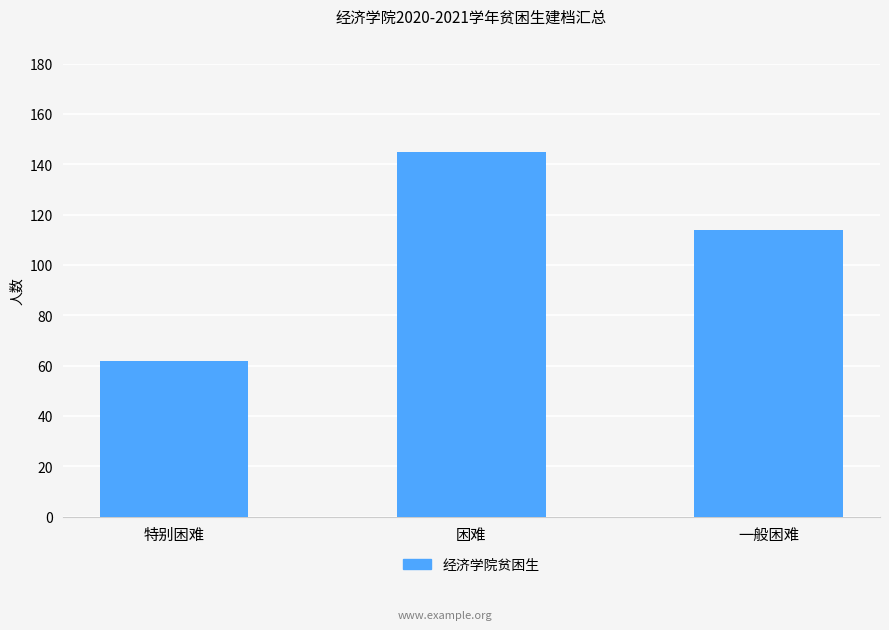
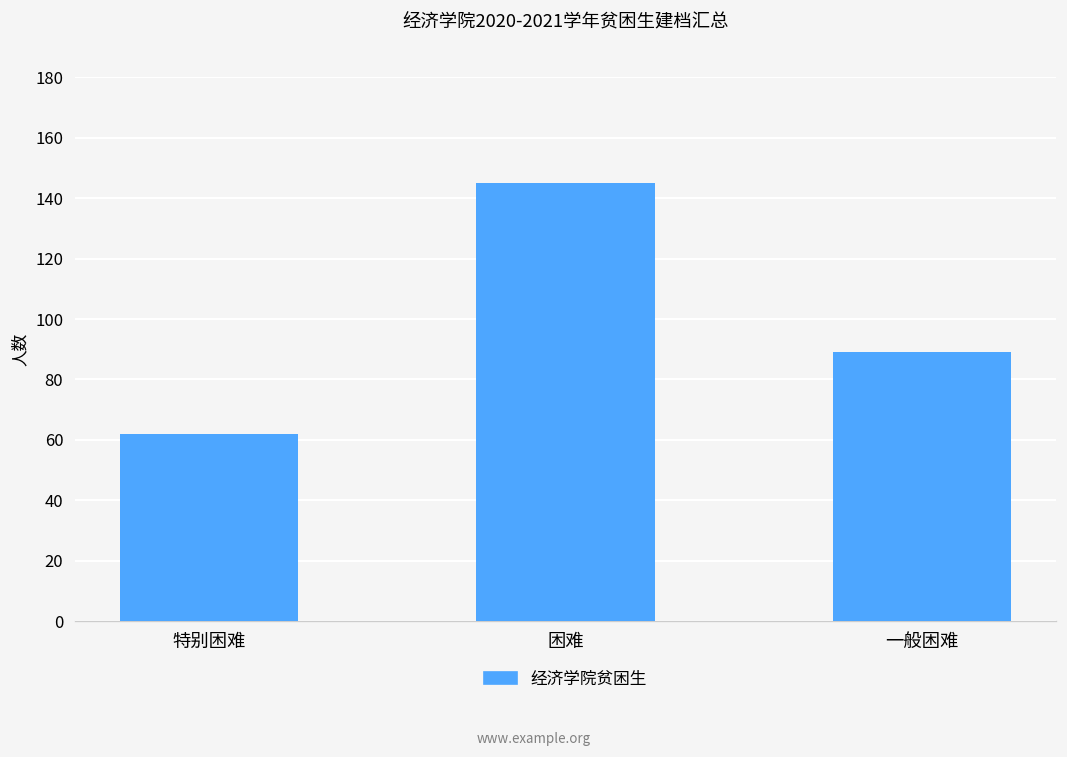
一般困难: 114 -> 89
